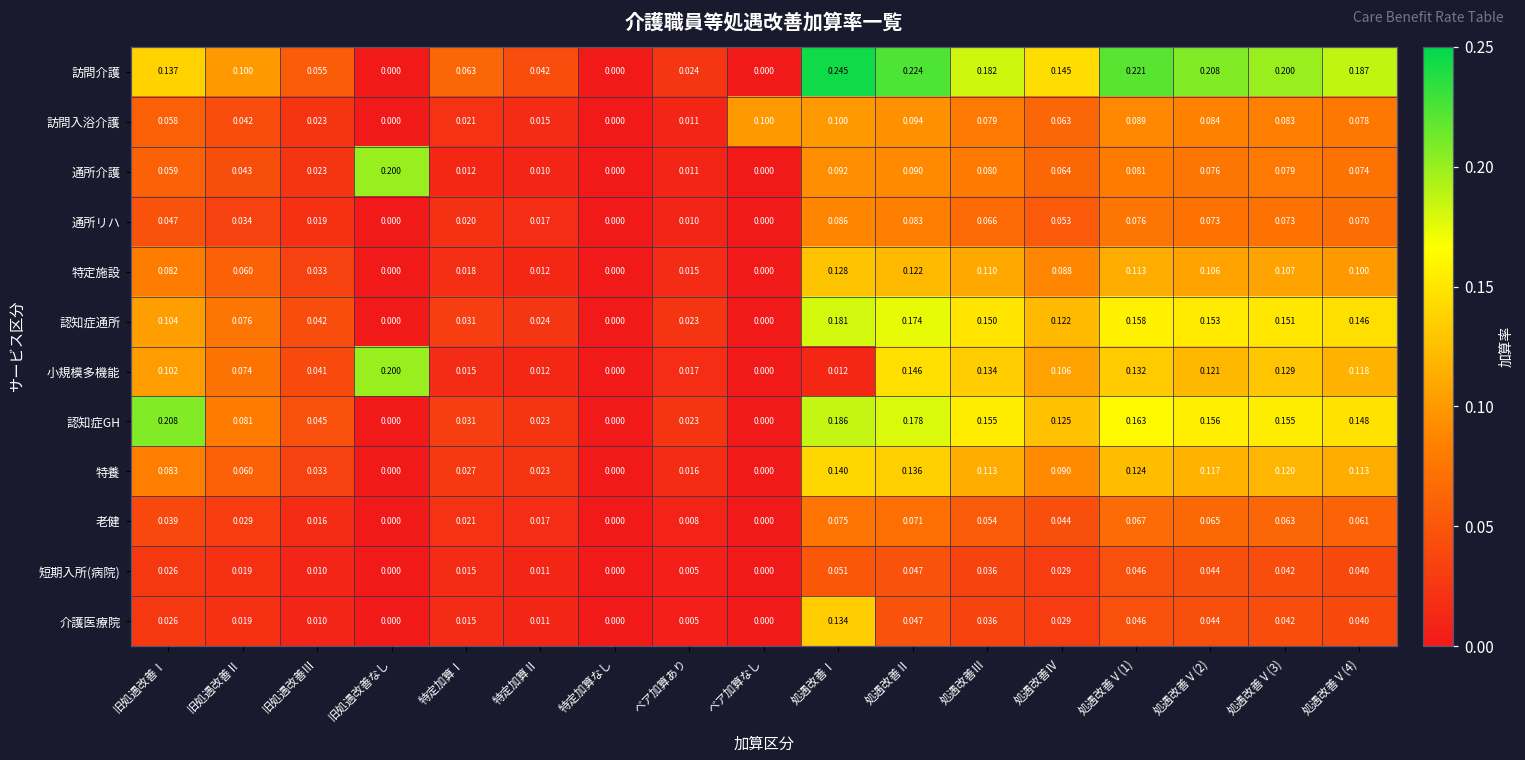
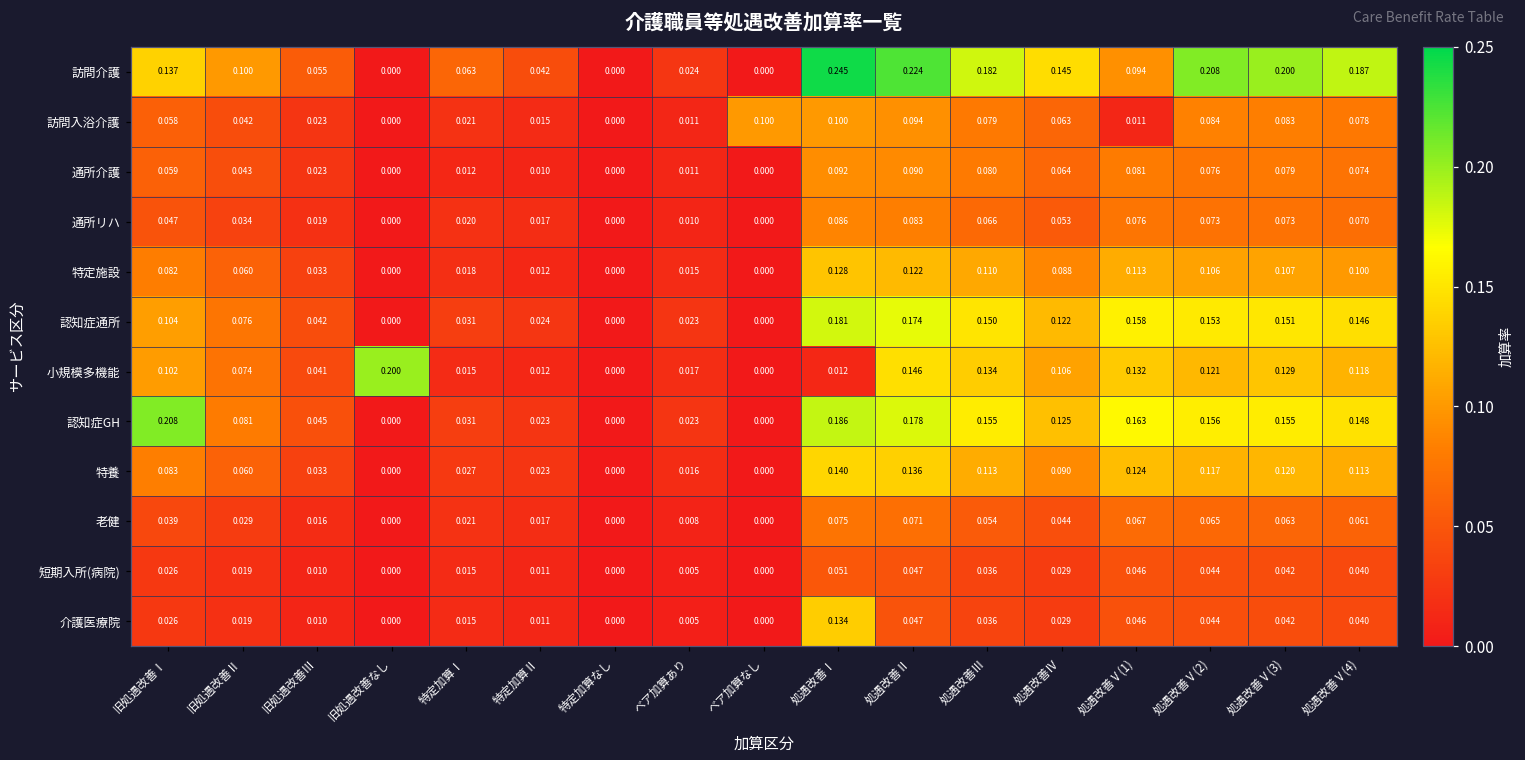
訪問介護, 処遇改善Ⅴ(1): 0.221 -> 0.094
訪問入浴介護, 処遇改善Ⅴ(1): 0.089 -> 0.011
通所介護, 旧処遇改善なし: 0.200 -> 0.000
